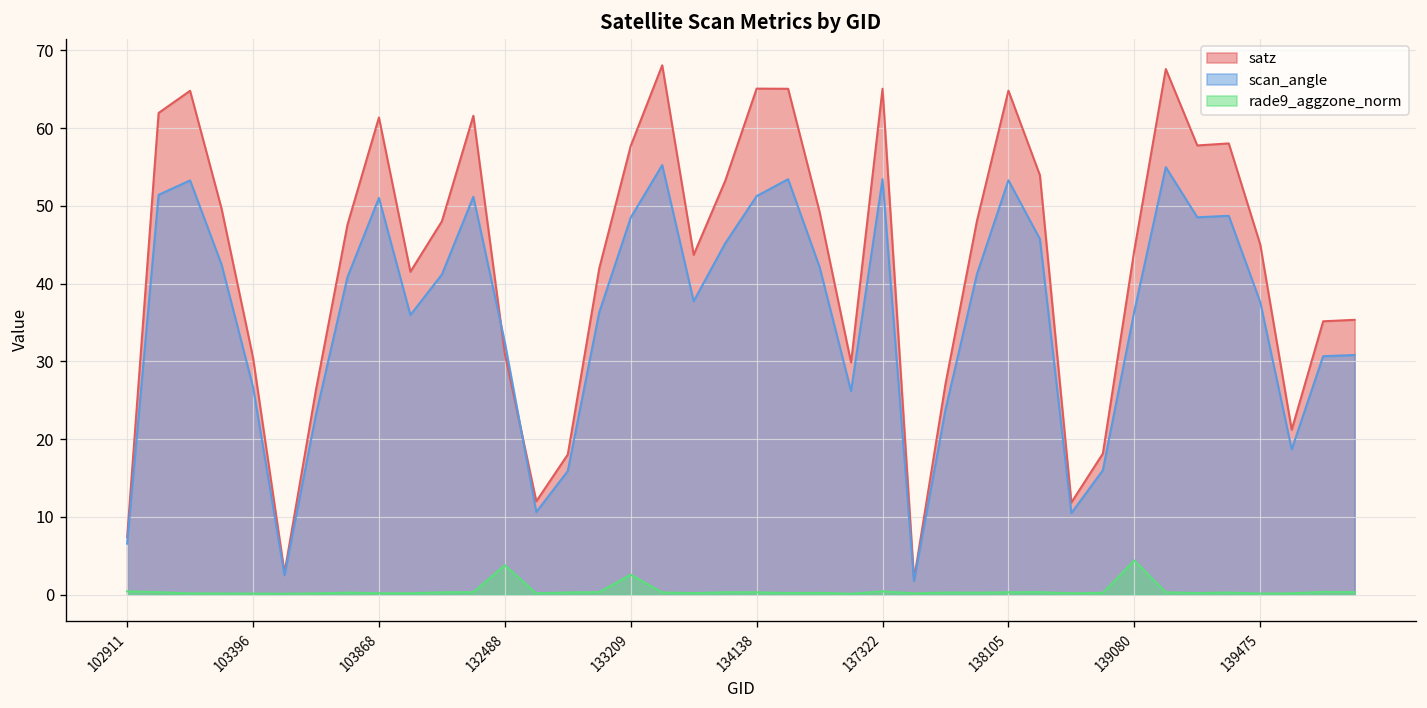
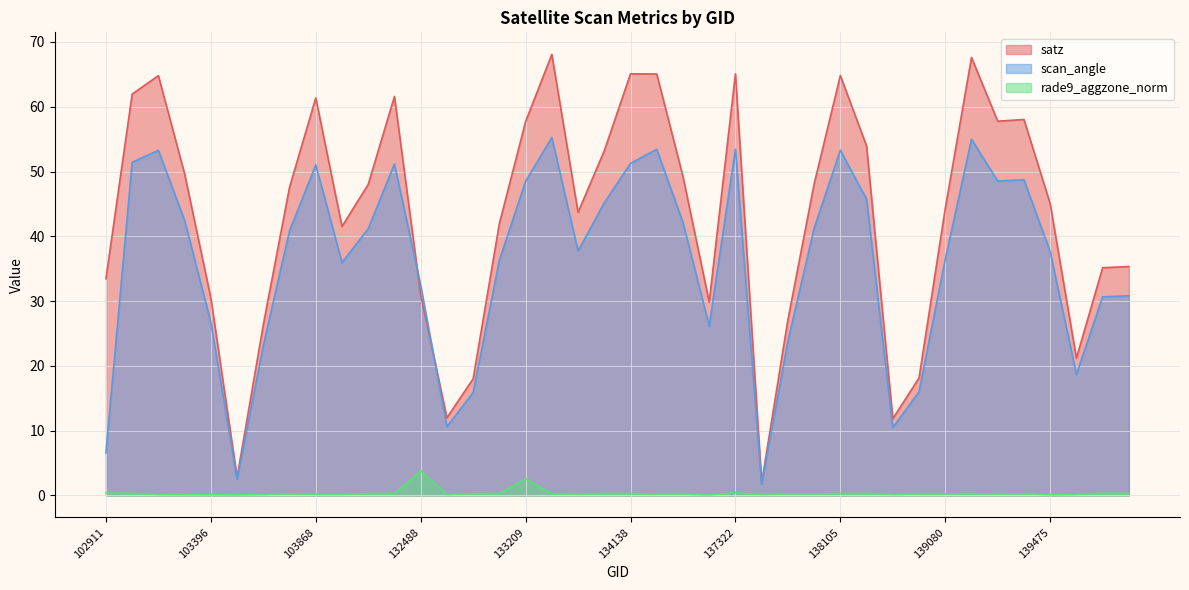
satz, 102911: 7 -> 33
rade9_aggzone_norm, 139080: 4 -> 0
